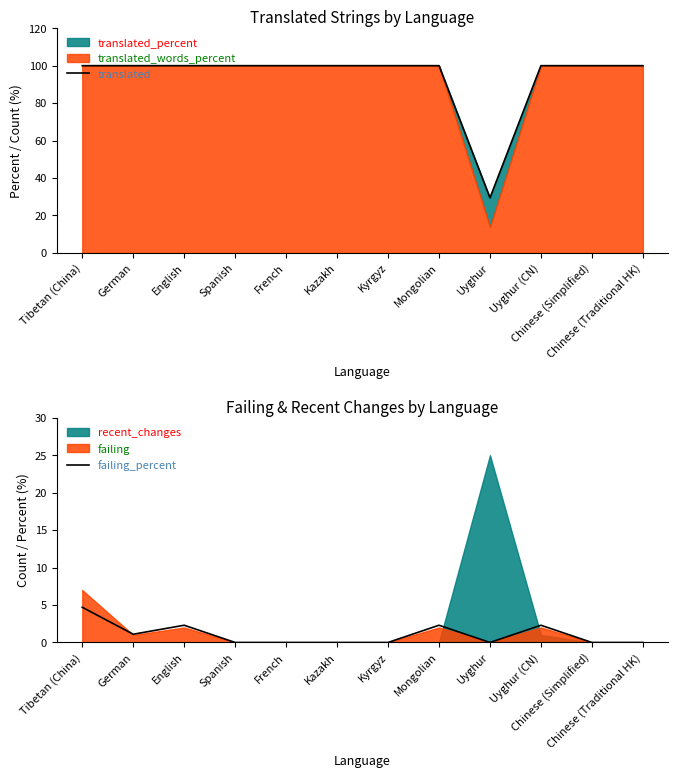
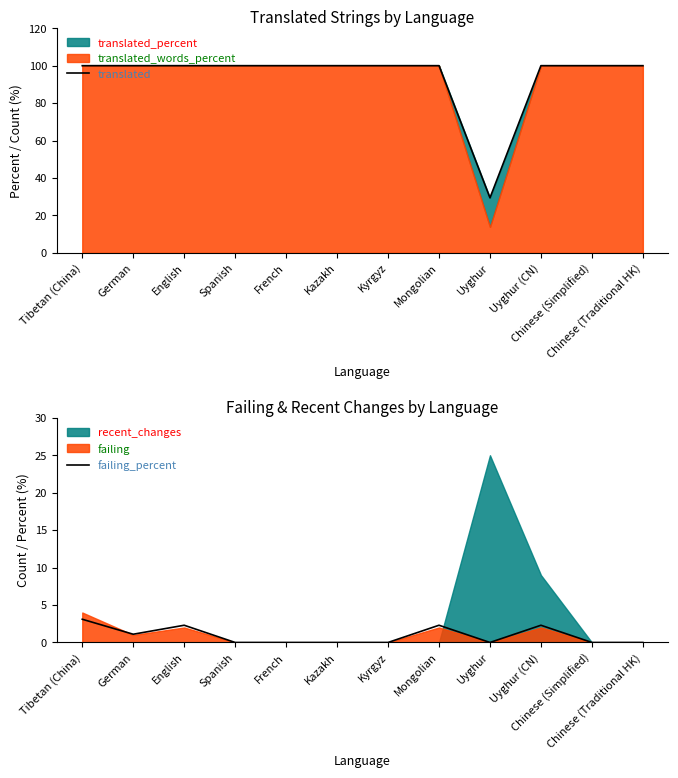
Failing & Recent Changes by Language, failing_percent, Tibetan (China): 5 -> 3
Failing & Recent Changes by Language, failing, Tibetan (China): 7 -> 4
Failing & Recent Changes by Language, recent_changes, Uyghur (CN): 1 -> 9
